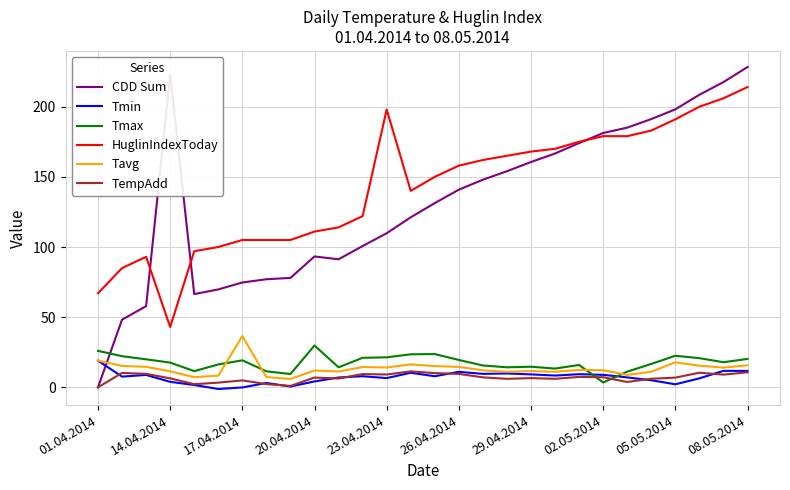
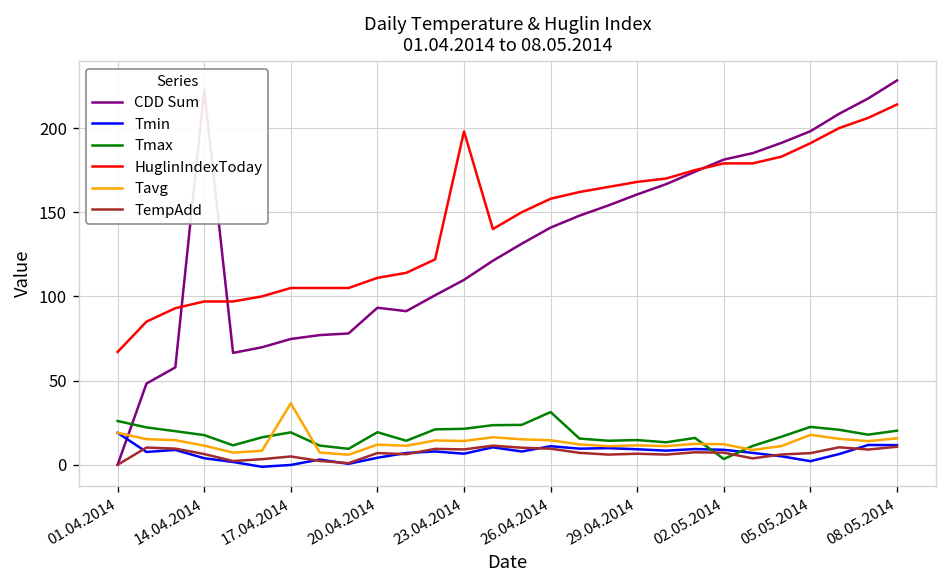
HuglinIndexToday, 14.04.2014: 43 -> 97
Tmax, 20.04.2014: 30 -> 19
Tmax, 26.04.2014: 20 -> 31
